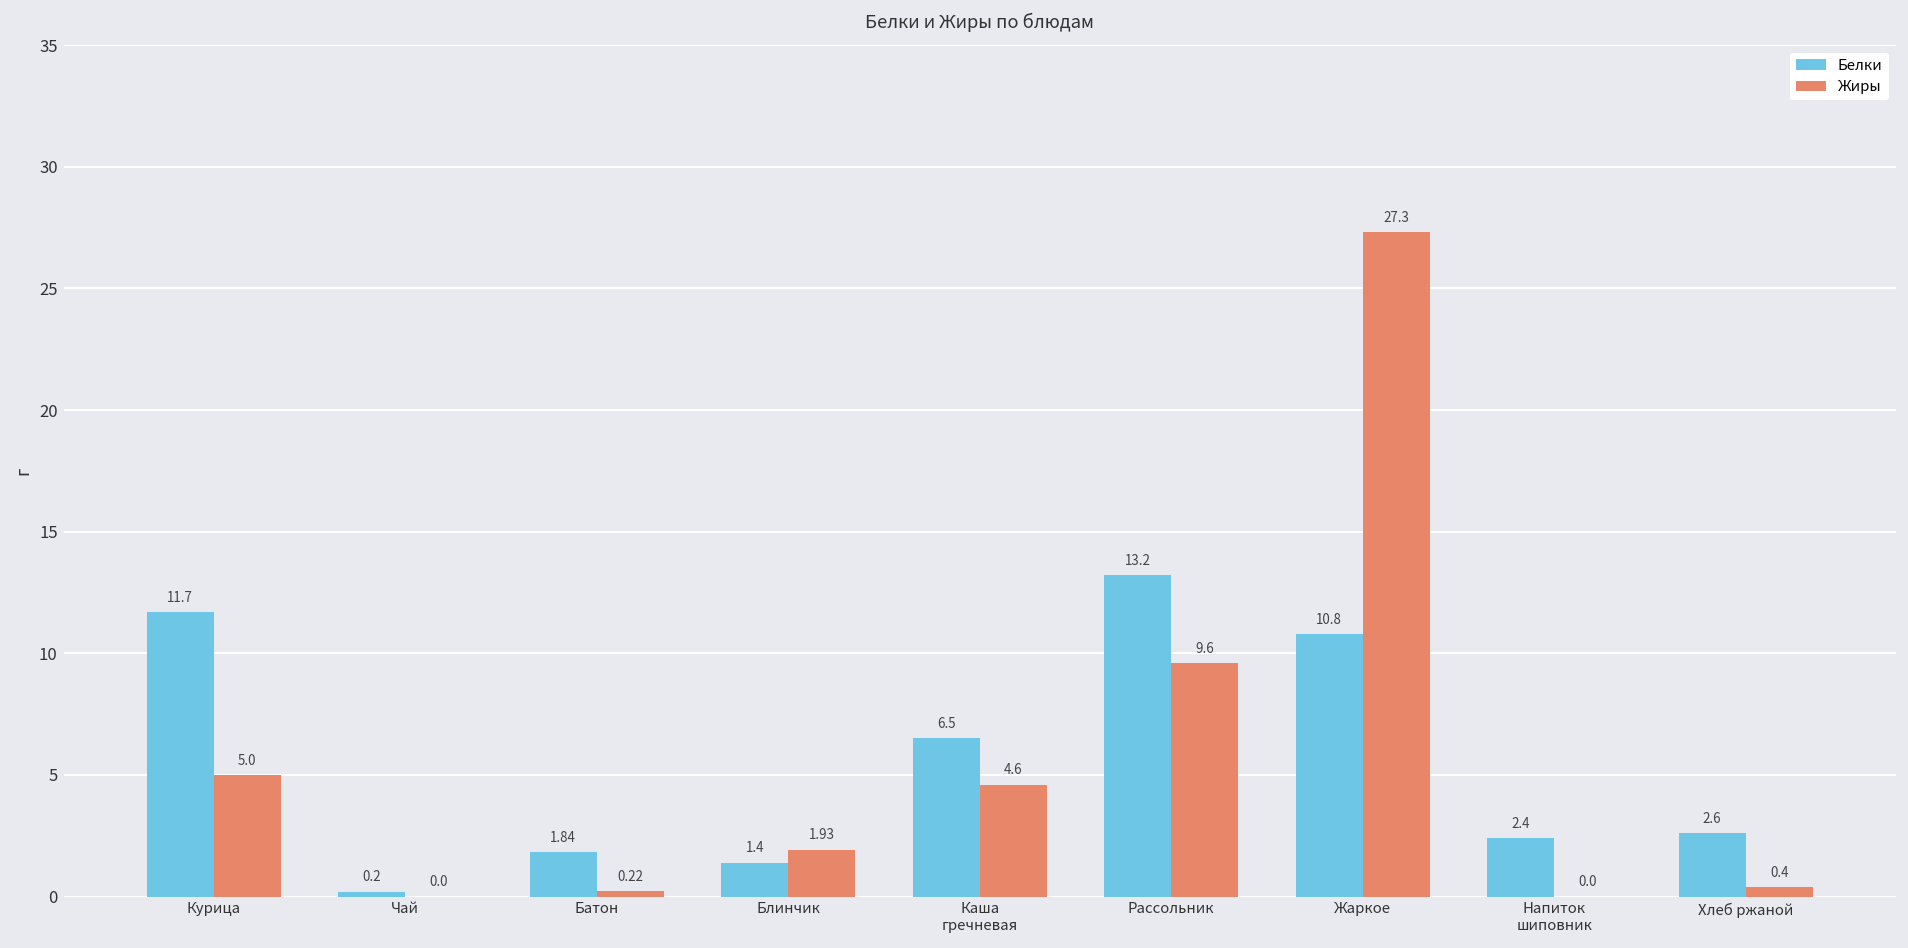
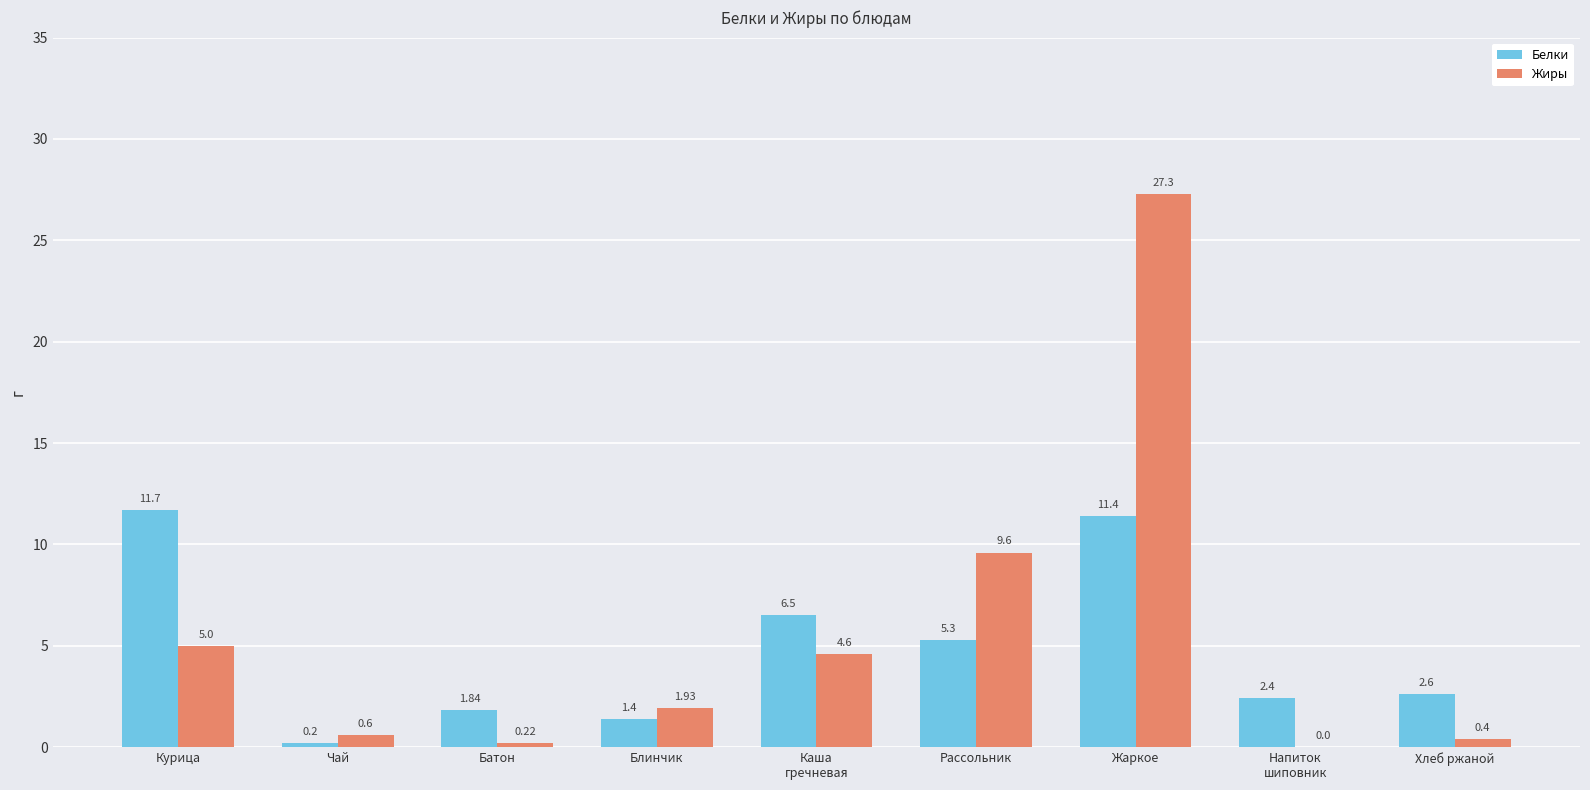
Жиры, Чай: 0.0 -> 0.6
Белки, Рассольник: 13.2 -> 5.3
Белки, Жаркое: 10.8 -> 11.4
